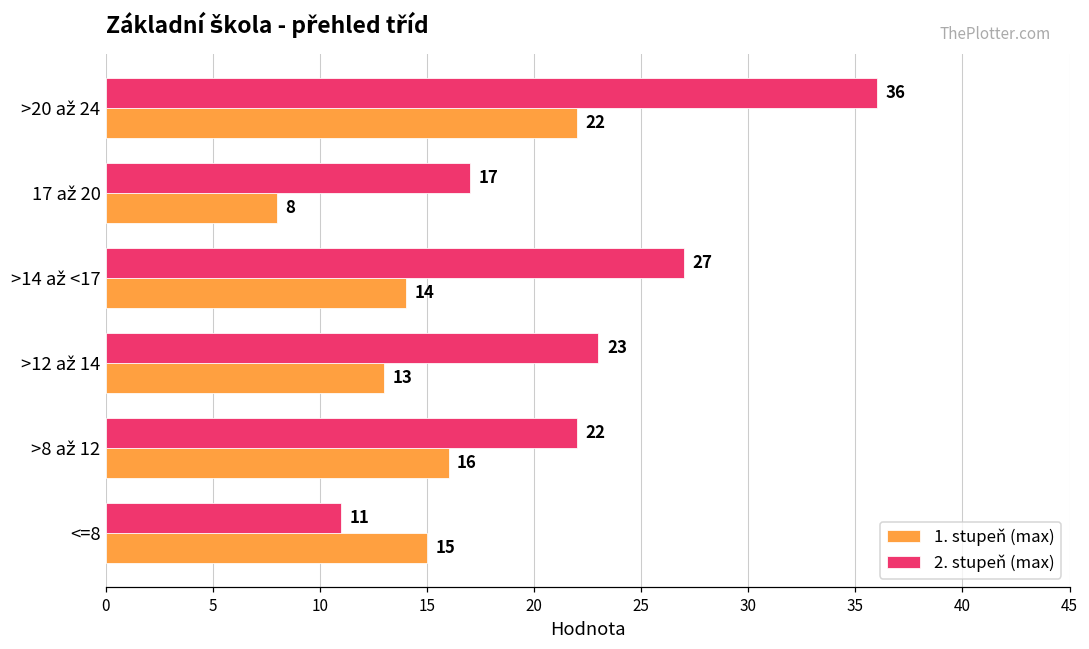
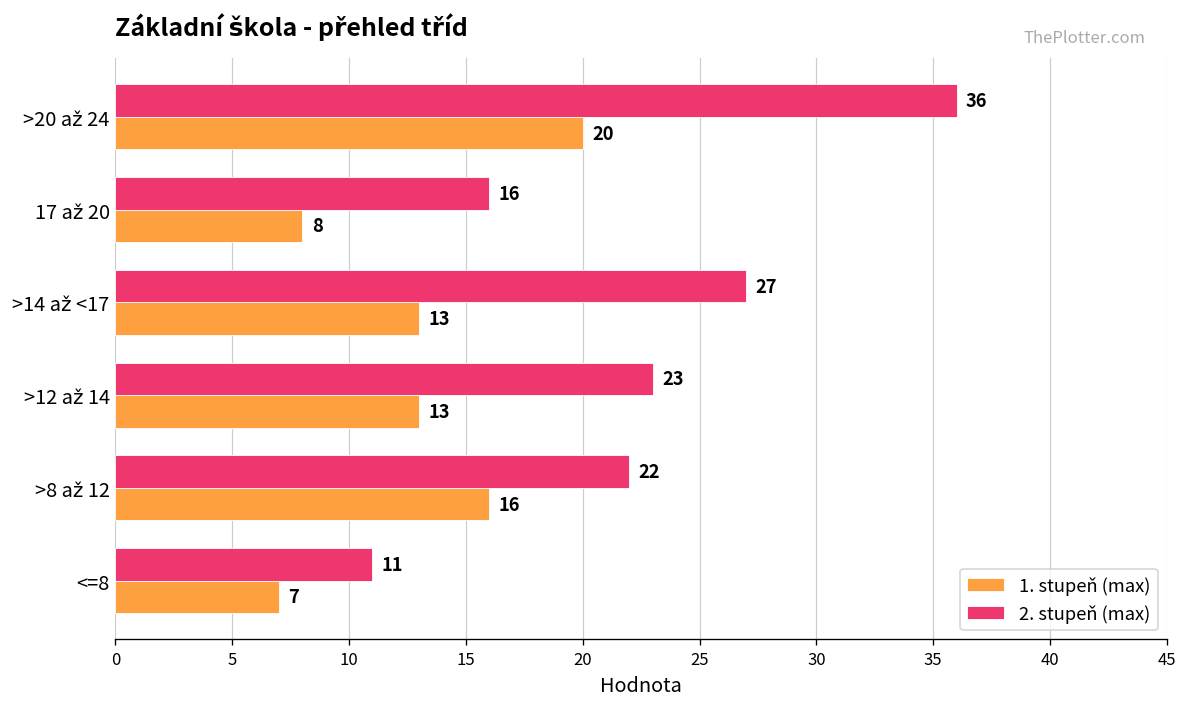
1. stupeň (max), >20 až 24: 22 -> 20
2. stupeň (max), 17 až 20: 17 -> 16
1. stupeň (max), >14 až <17: 14 -> 13
1. stupeň (max), <=8: 15 -> 7
